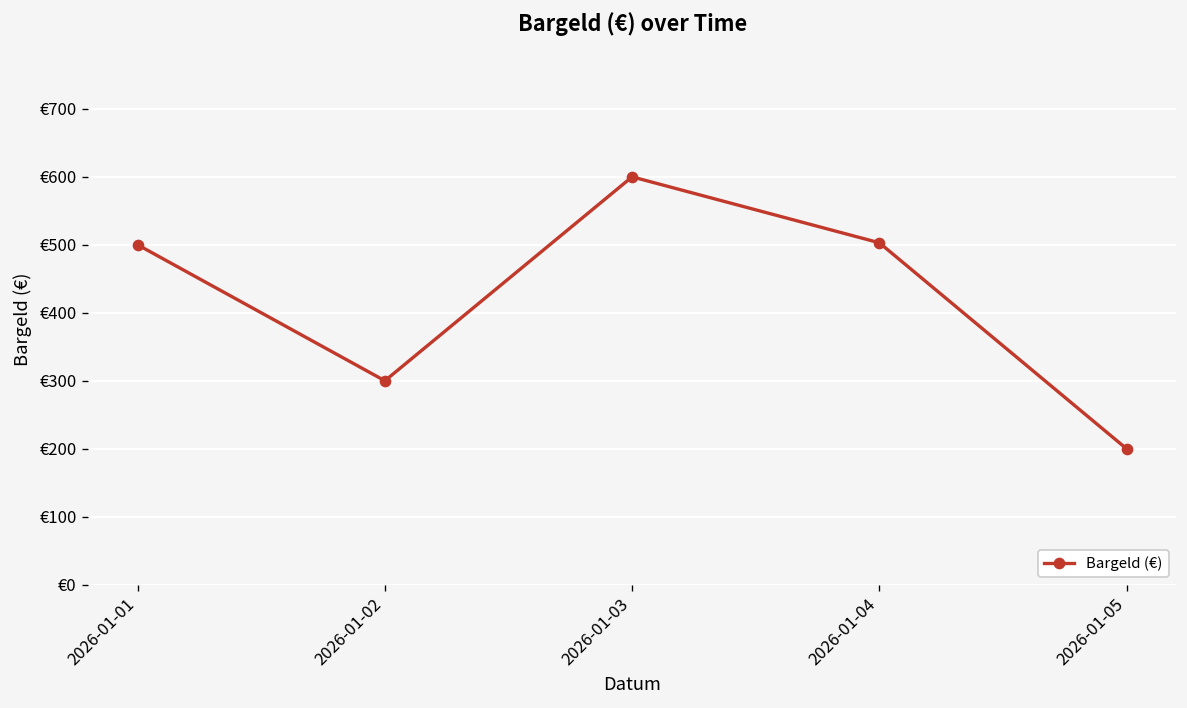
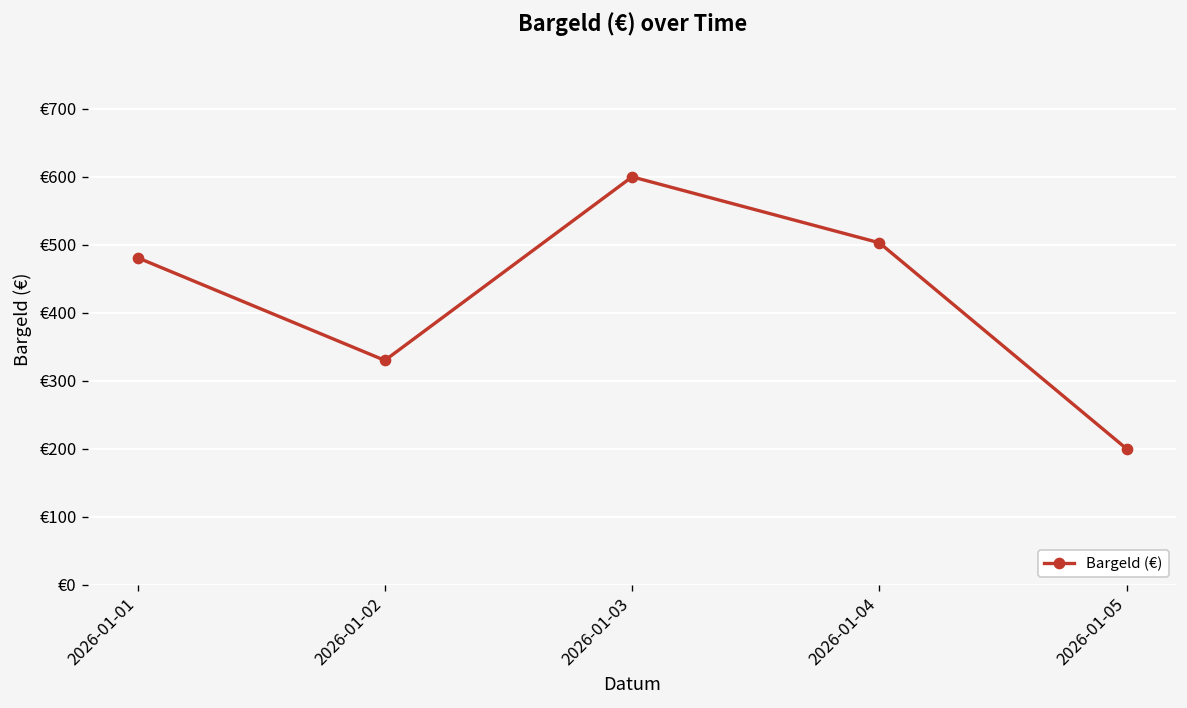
2026-01-01: €500 -> €480
2026-01-02: €300 -> €330
